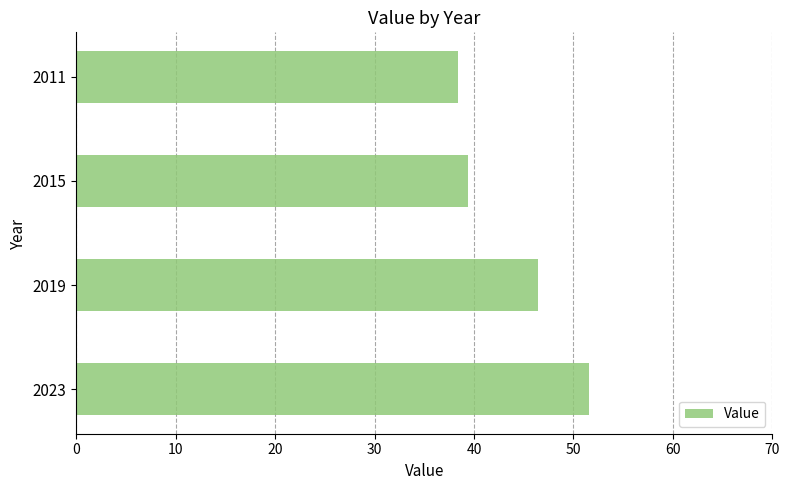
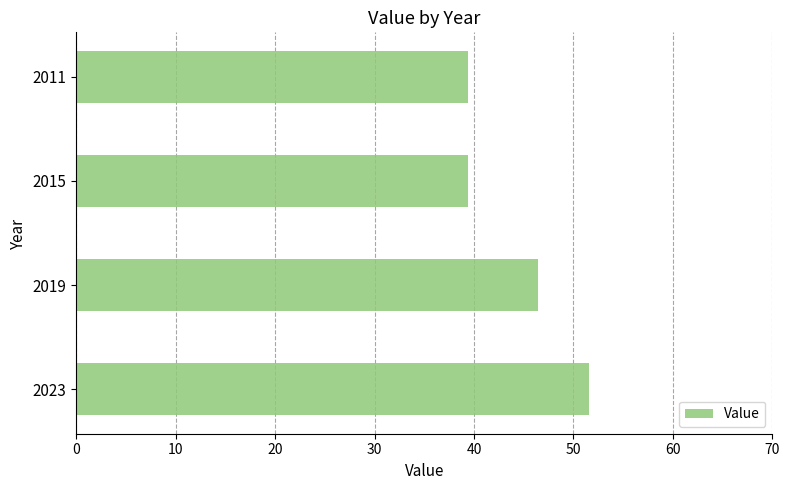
2011: 38 -> 39
